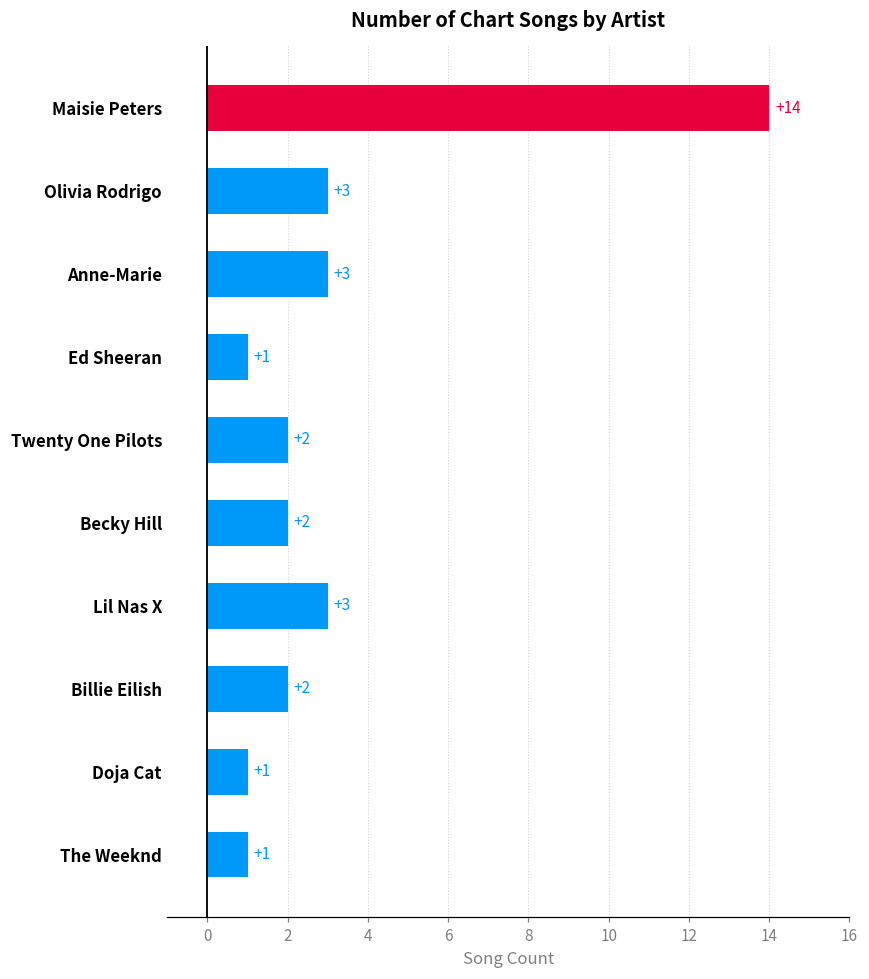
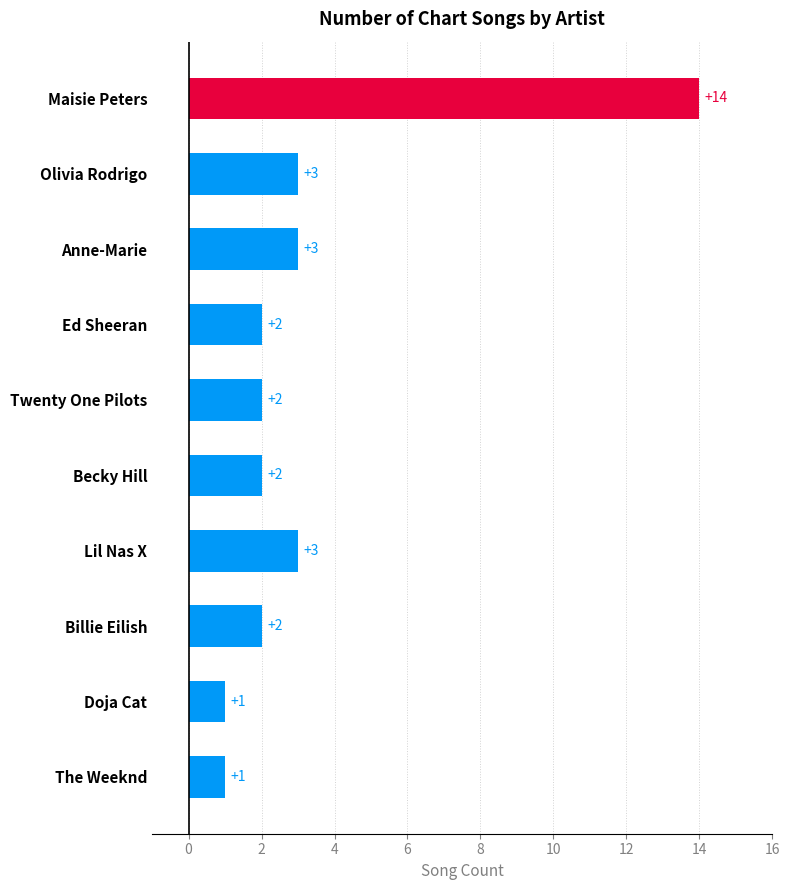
Ed Sheeran: +1 -> +2
